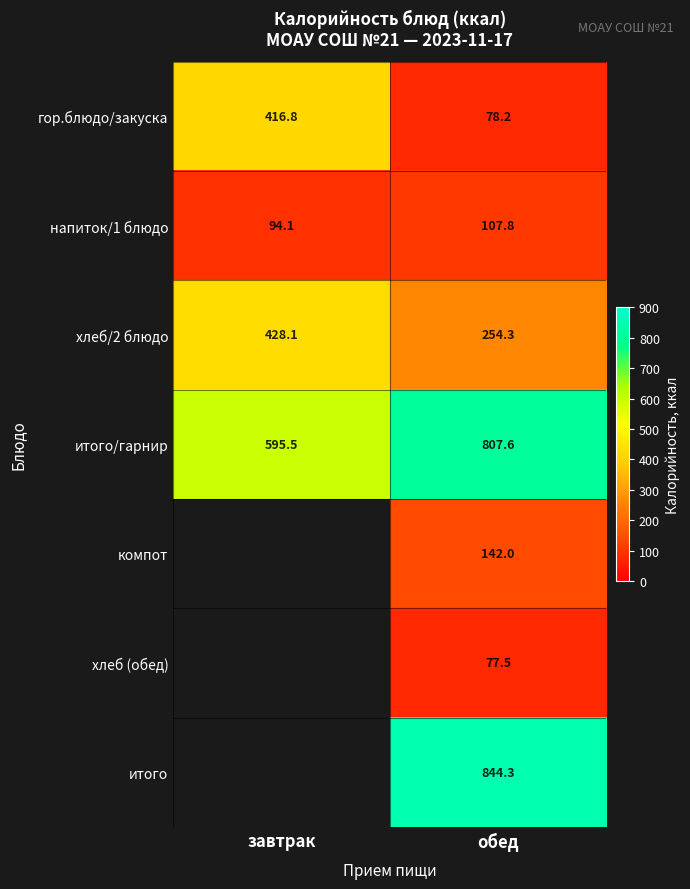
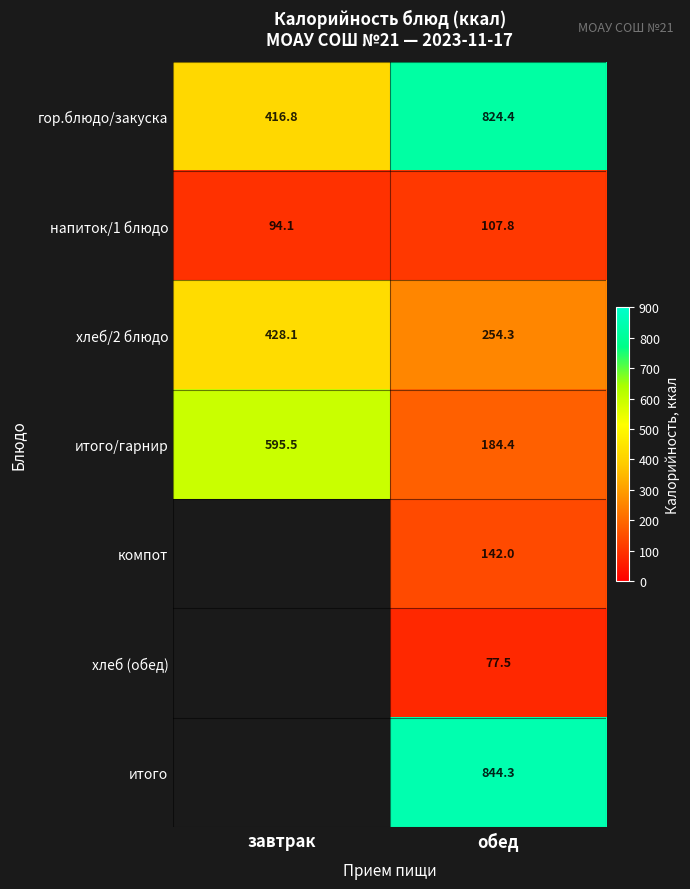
гор.блюдо/закуска, обед: 78.2 -> 824.4
итого/гарнир, обед: 807.6 -> 184.4
